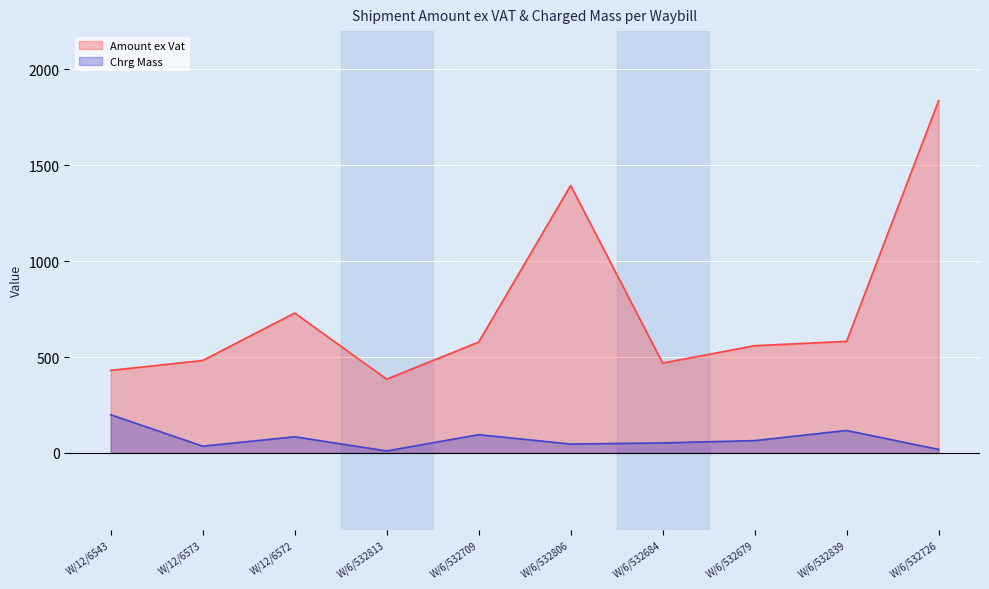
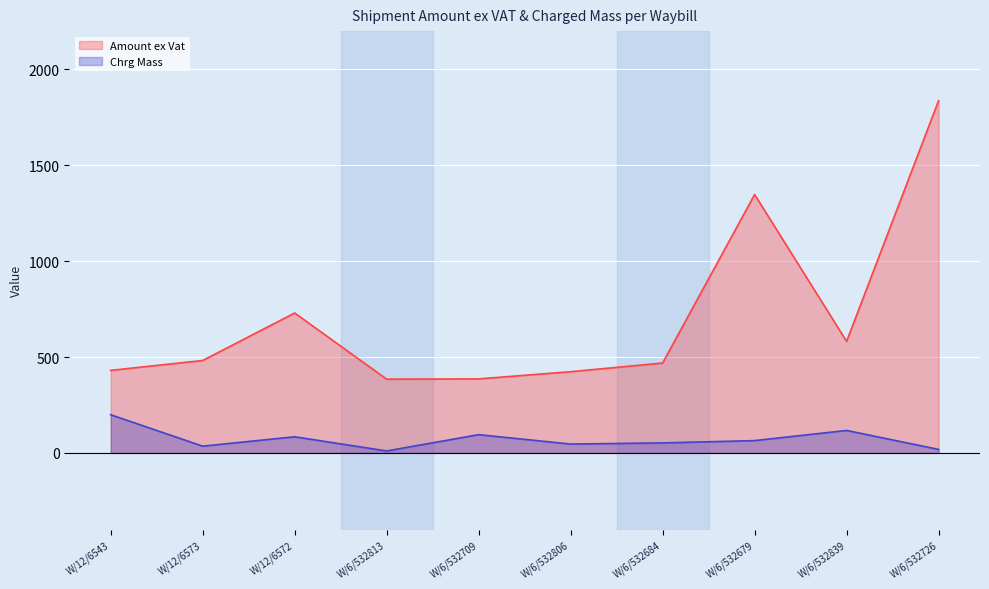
Amount ex Vat, W/6/532709: 580 -> 390
Amount ex Vat, W/6/532806: 1400 -> 420
Amount ex Vat, W/6/532679: 560 -> 1350
